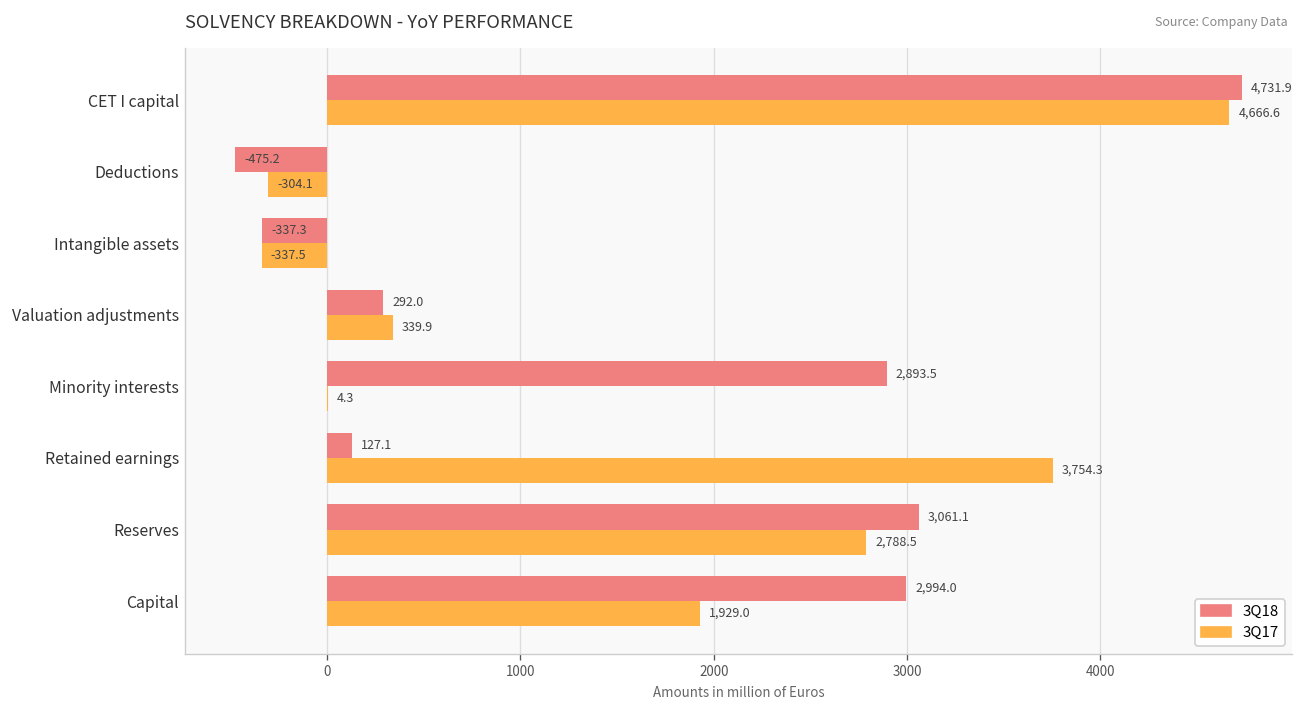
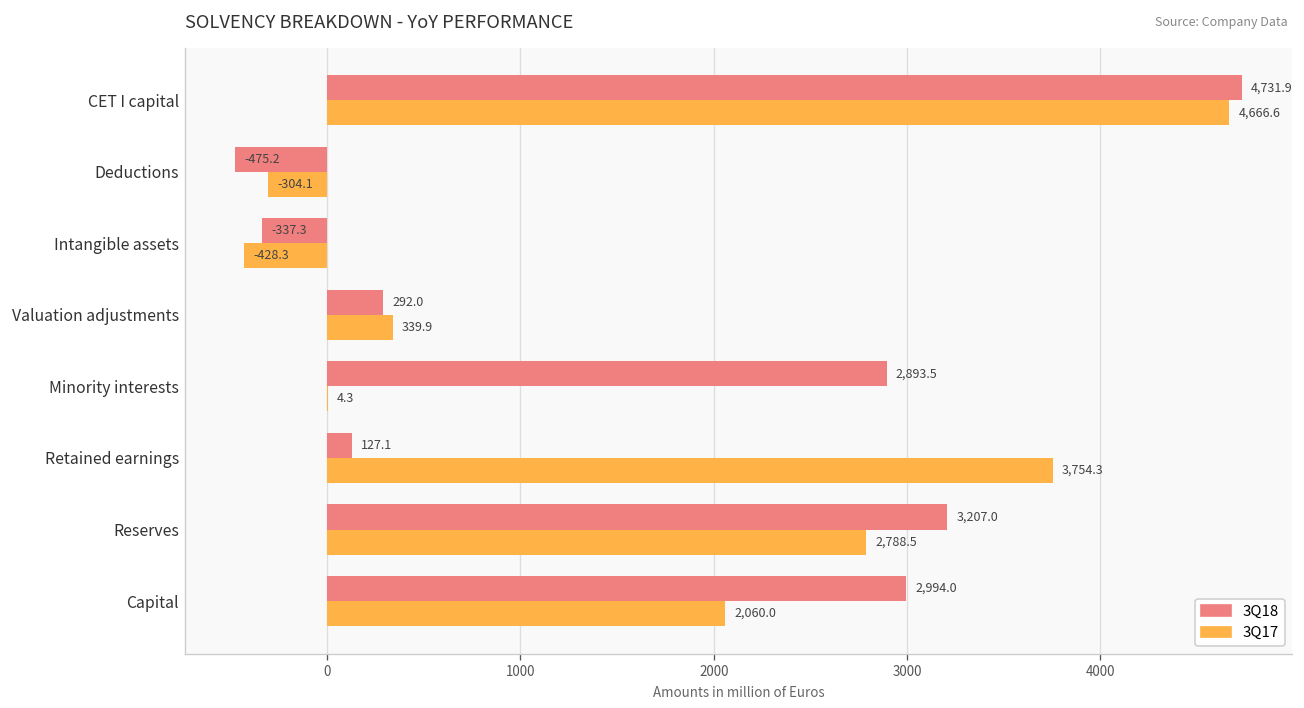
3Q17, Intangible assets: -337.5 -> -428.3
3Q18, Reserves: 3,061.1 -> 3,207.0
3Q17, Capital: 1,929.0 -> 2,060.0
